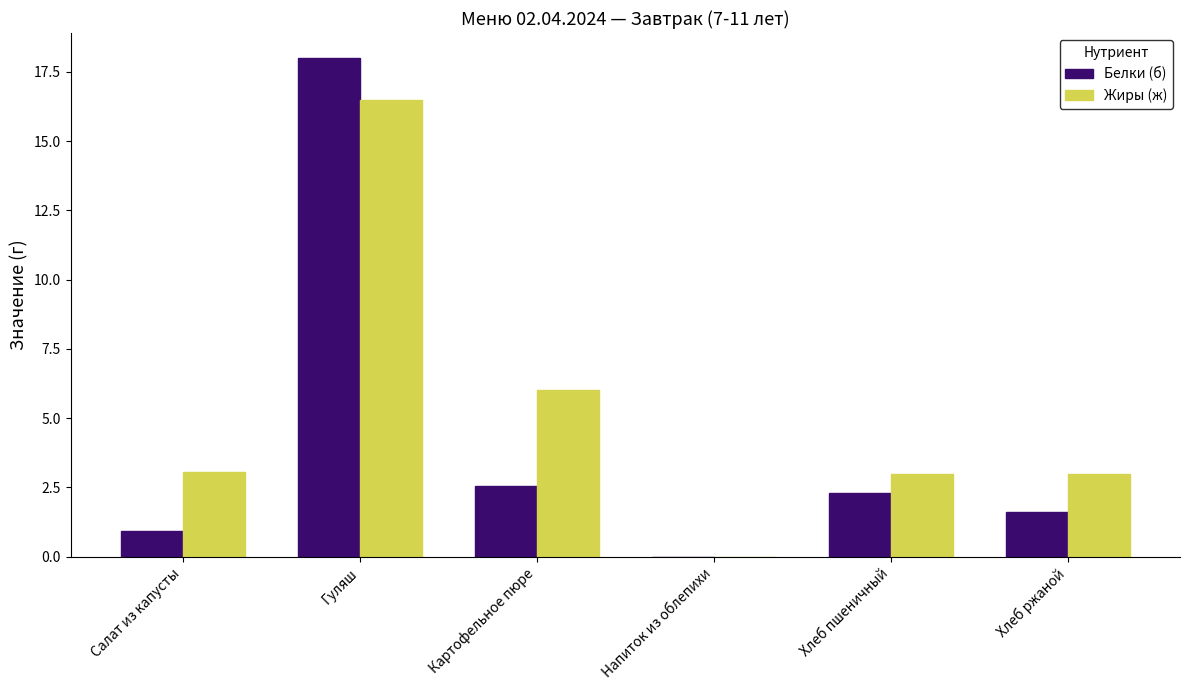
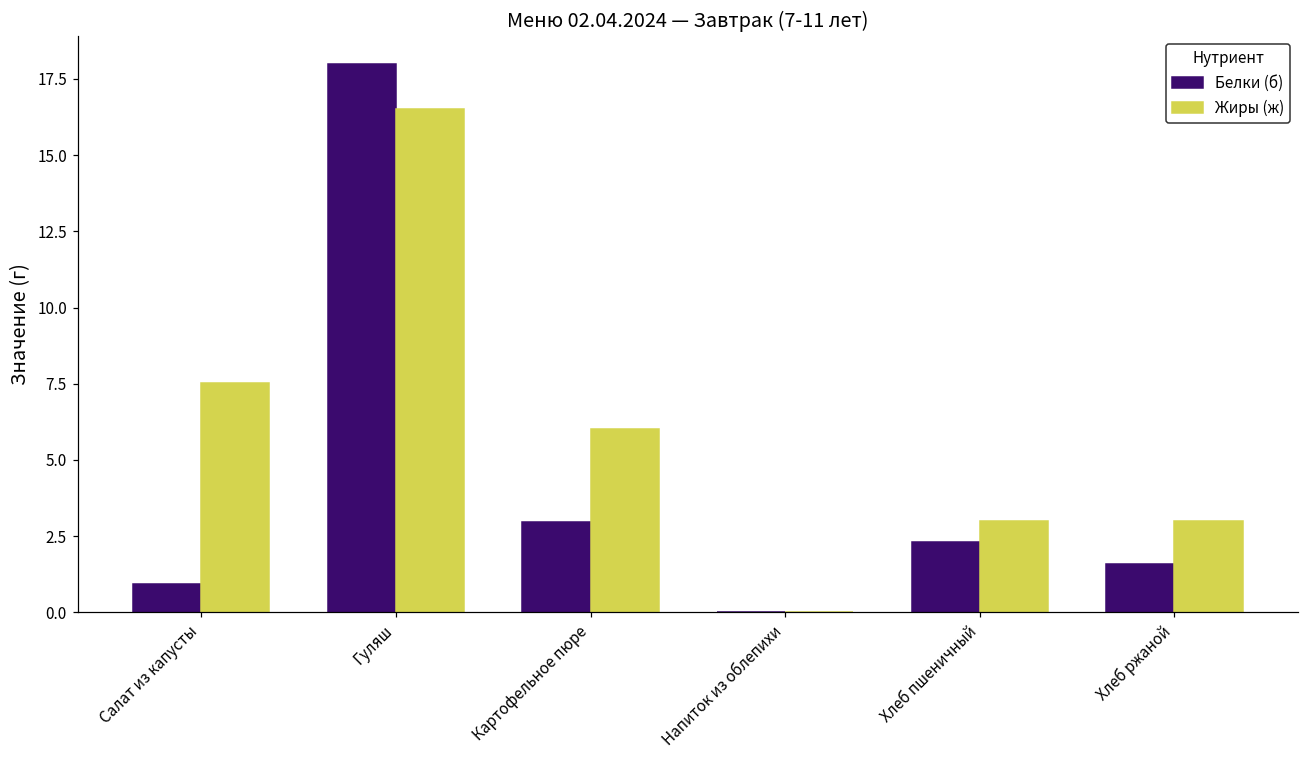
Жиры (ж), Салат из капусты: 3.1 -> 7.5
Белки (б), Картофельное пюре: 2.5 -> 3.0
